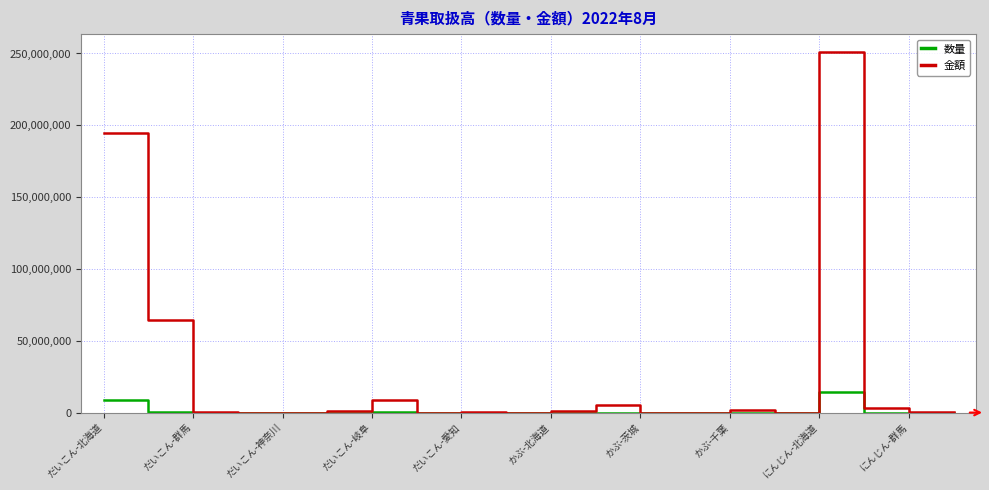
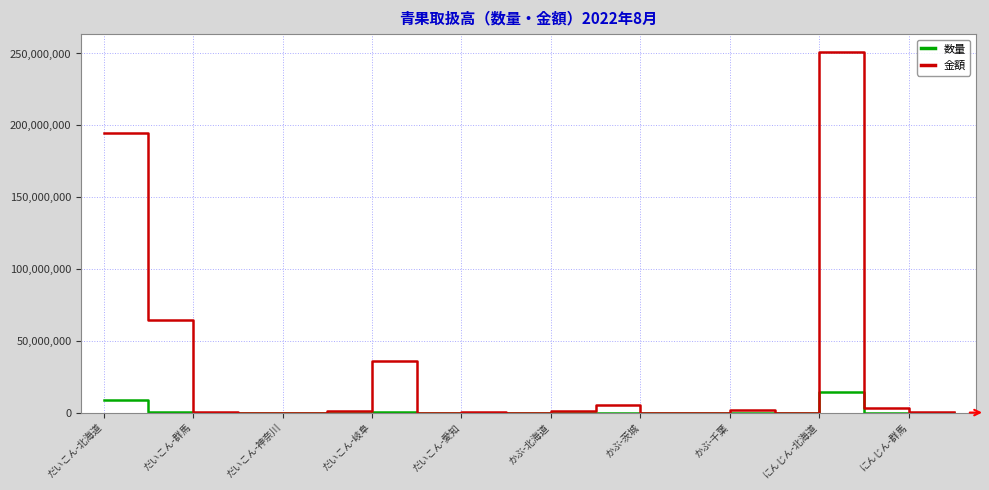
金額, だいこん-岐阜: 9,000,000 -> 36,000,000
